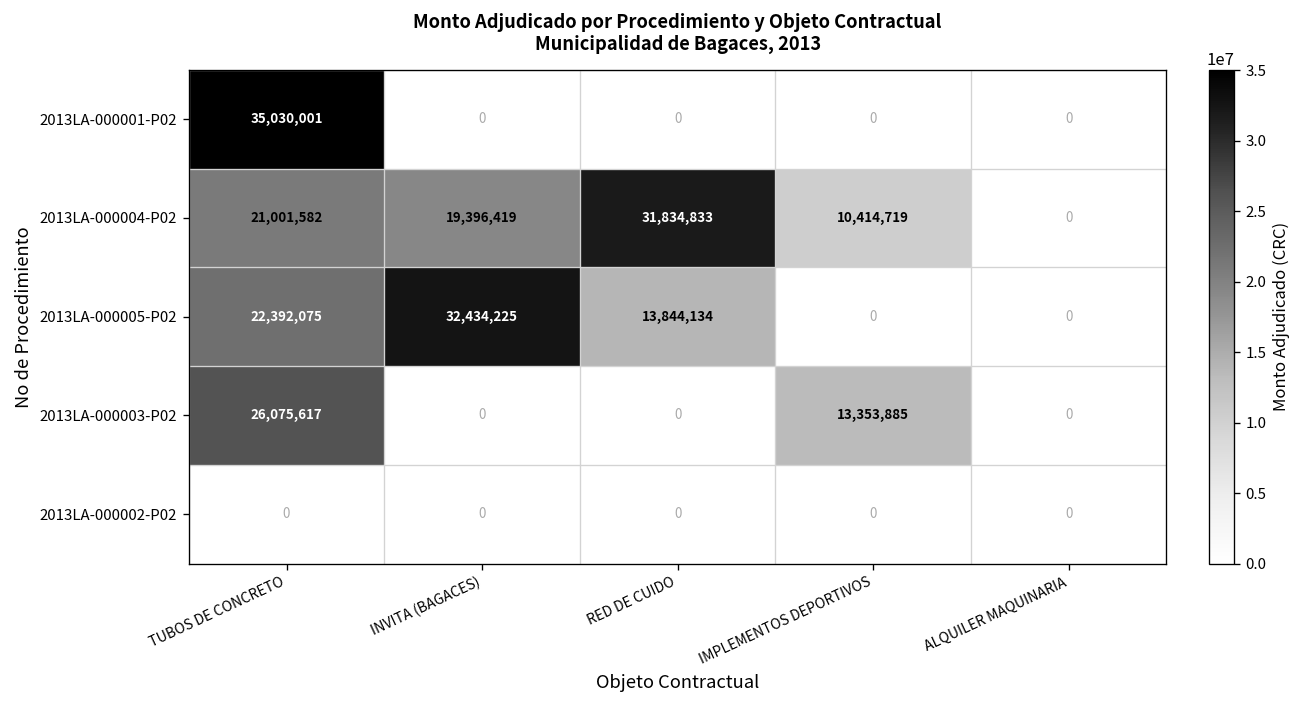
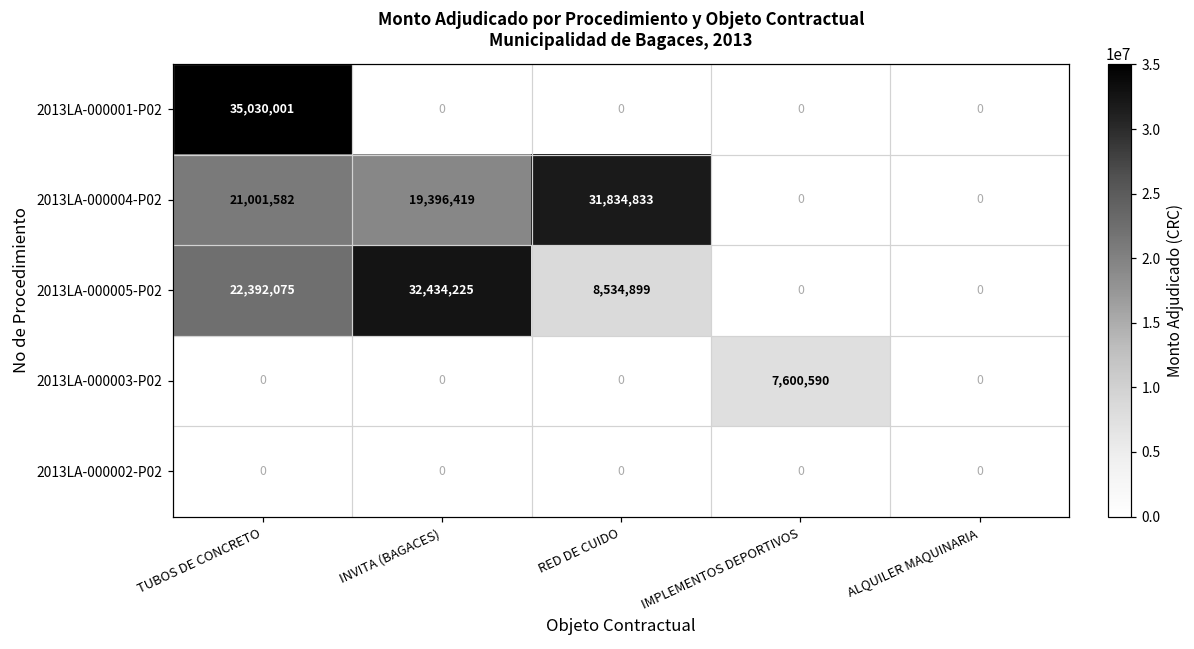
2013LA-000004-P02, IMPLEMENTOS DEPORTIVOS: 10,414,719 -> 0
2013LA-000005-P02, RED DE CUIDO: 13,844,134 -> 8,534,899
2013LA-000003-P02, TUBOS DE CONCRETO: 26,075,617 -> 0
2013LA-000003-P02, IMPLEMENTOS DEPORTIVOS: 13,353,885 -> 7,600,590
